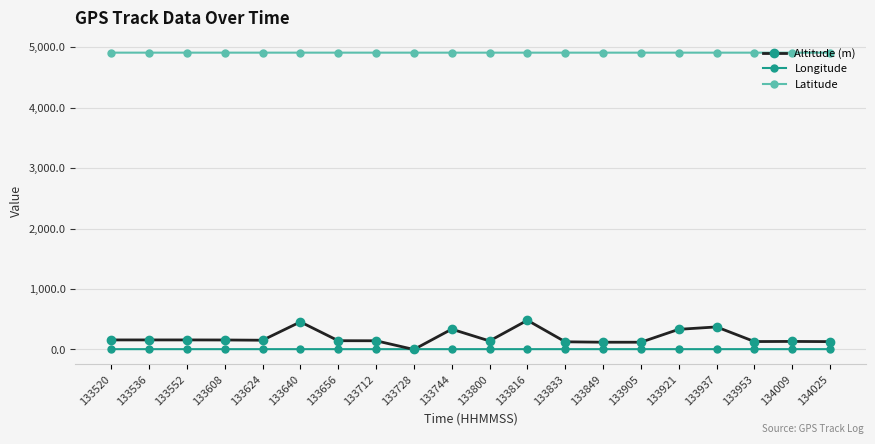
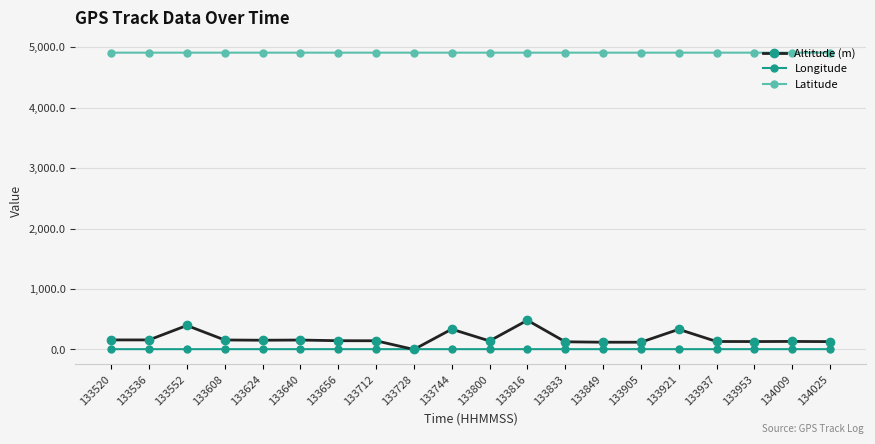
Altitude (m), 133552: 200 -> 400
Altitude (m), 133640: 500 -> 200
Altitude (m), 133937: 400 -> 100
